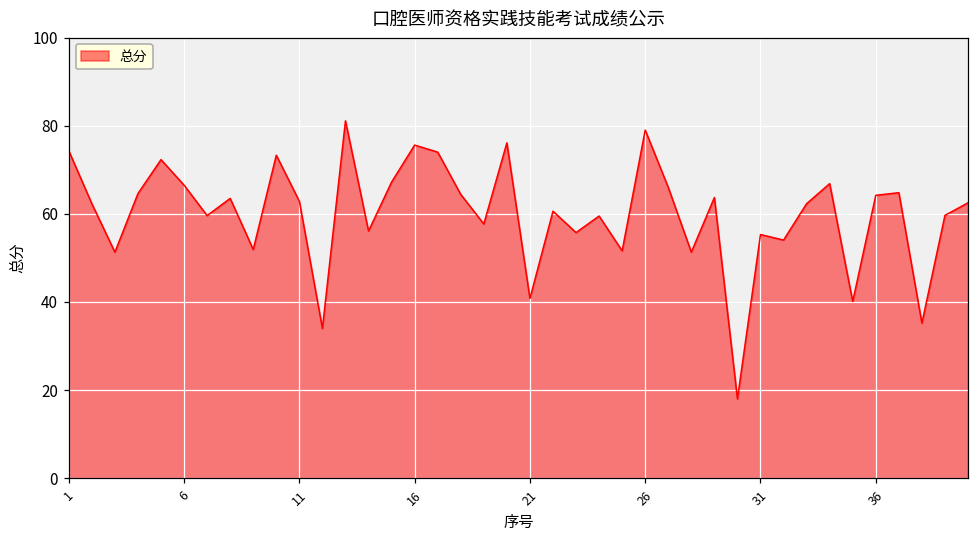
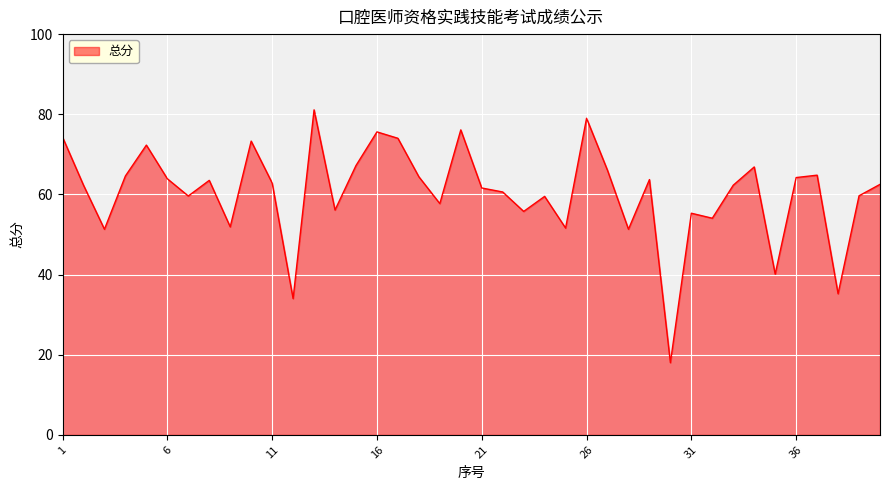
6: 67 -> 64
21: 41 -> 62
